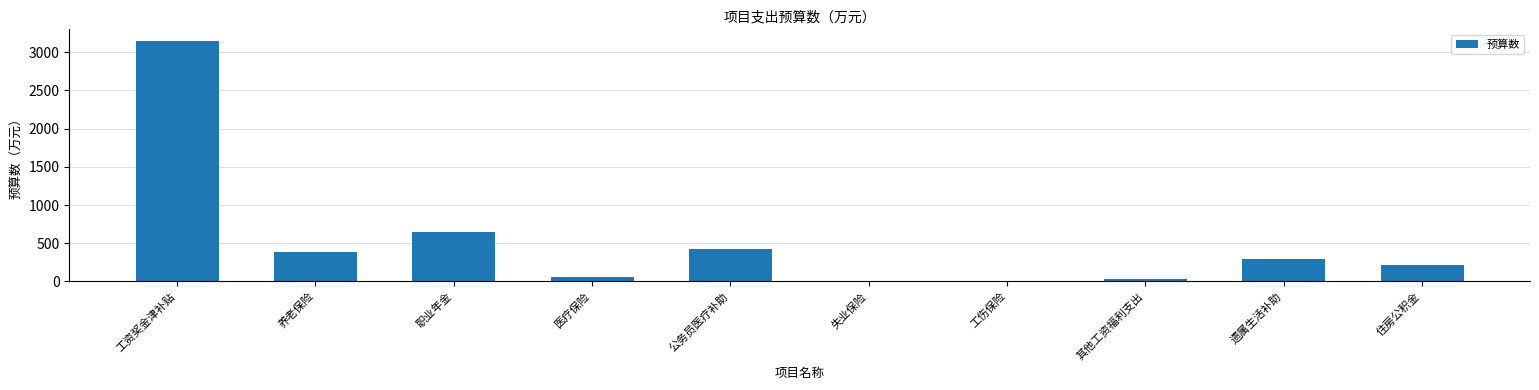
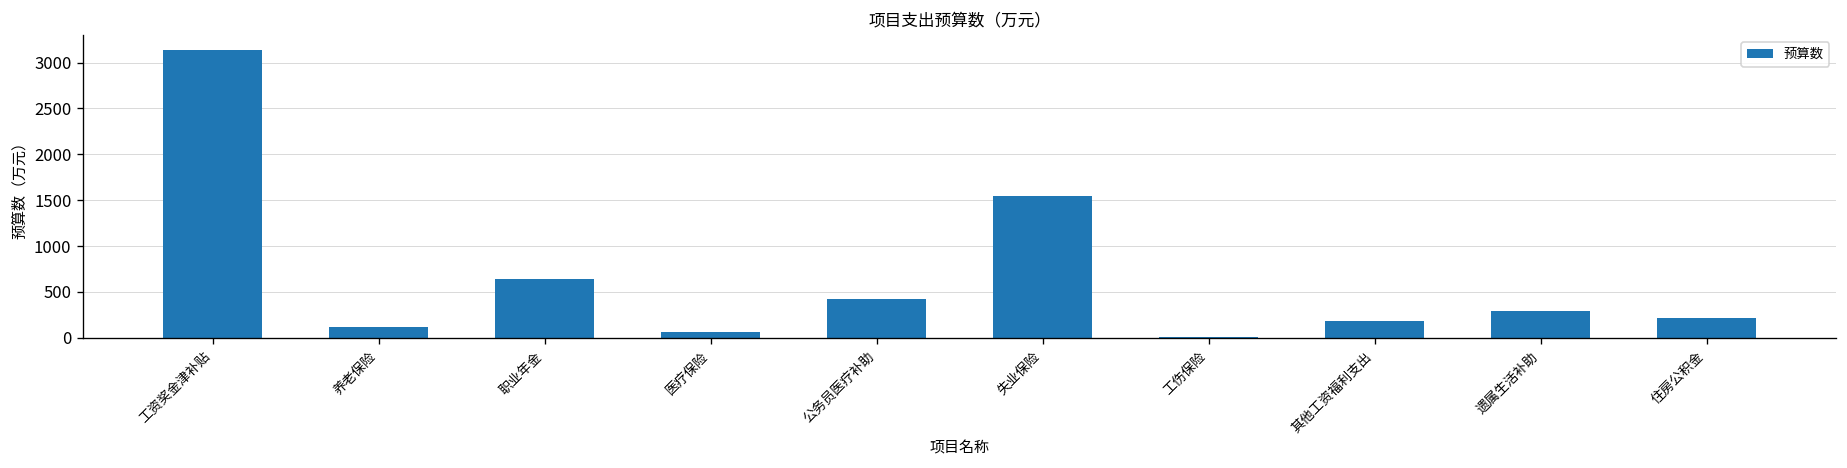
养老保险: 400 -> 100
失业保险: 0 -> 1500
其他工资福利支出: 0 -> 200
